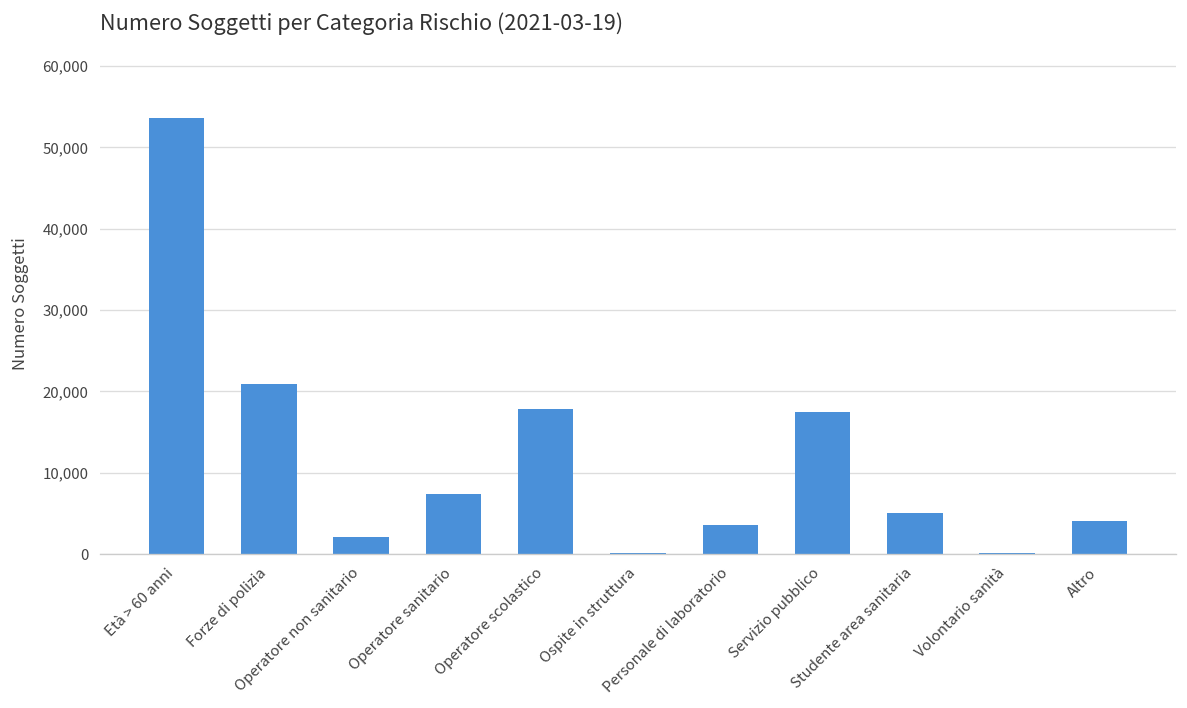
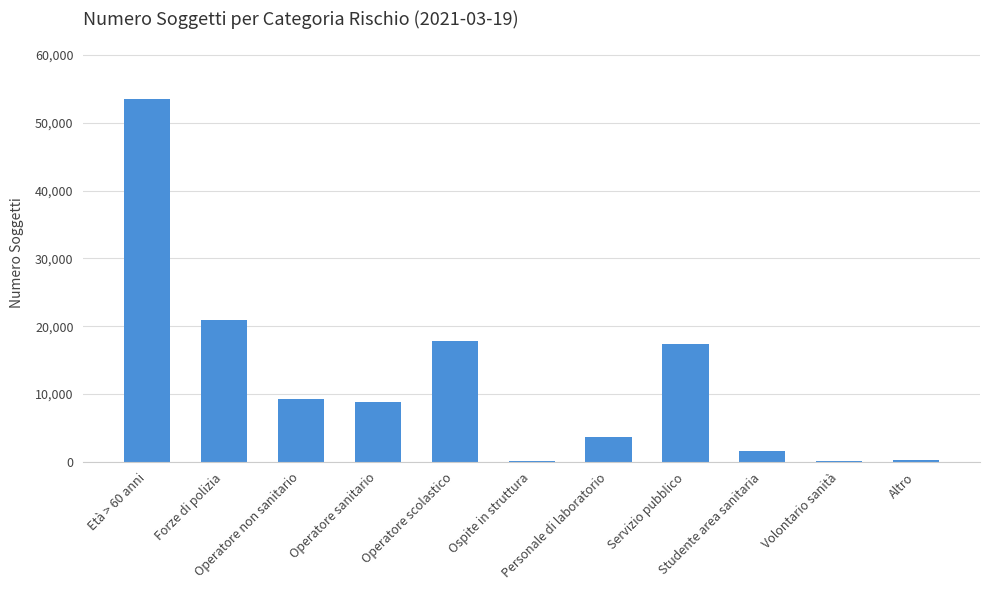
Operatore non sanitario: 2,000 -> 9,000
Operatore sanitario: 7,000 -> 9,000
Studente area sanitaria: 5,000 -> 2,000
Altro: 4,000 -> 0
